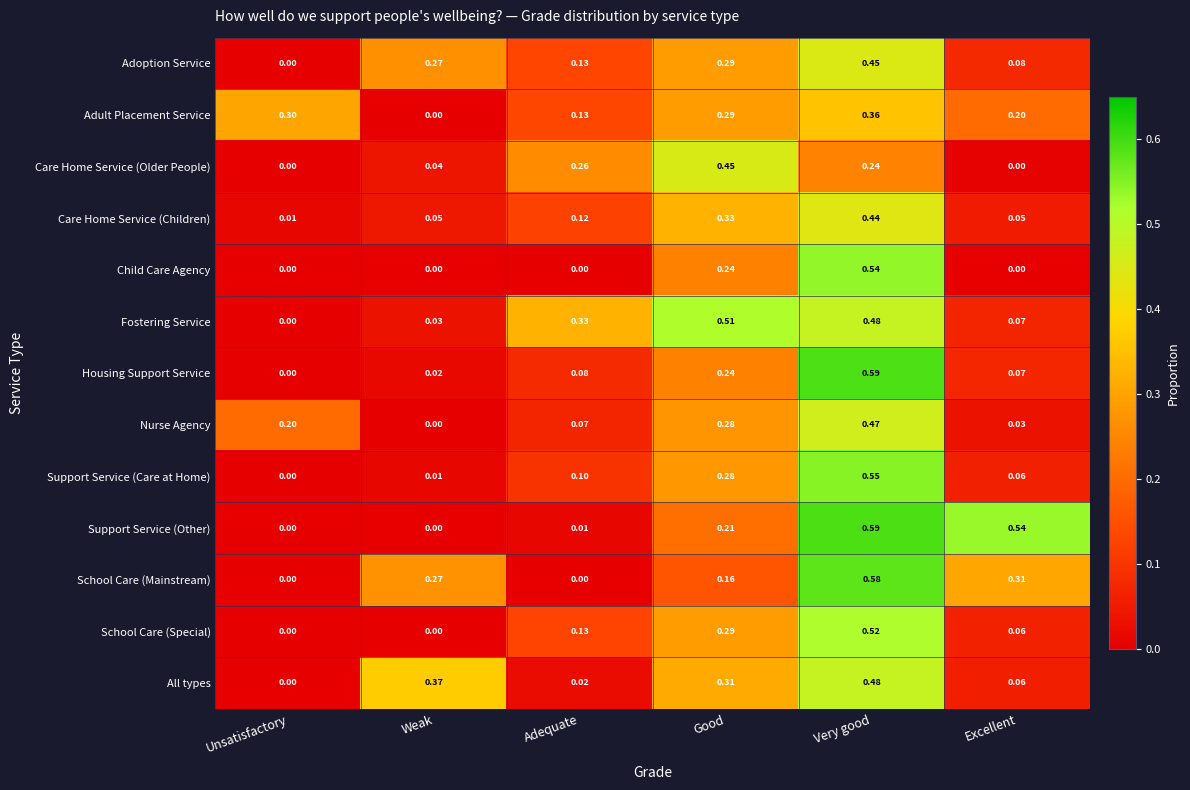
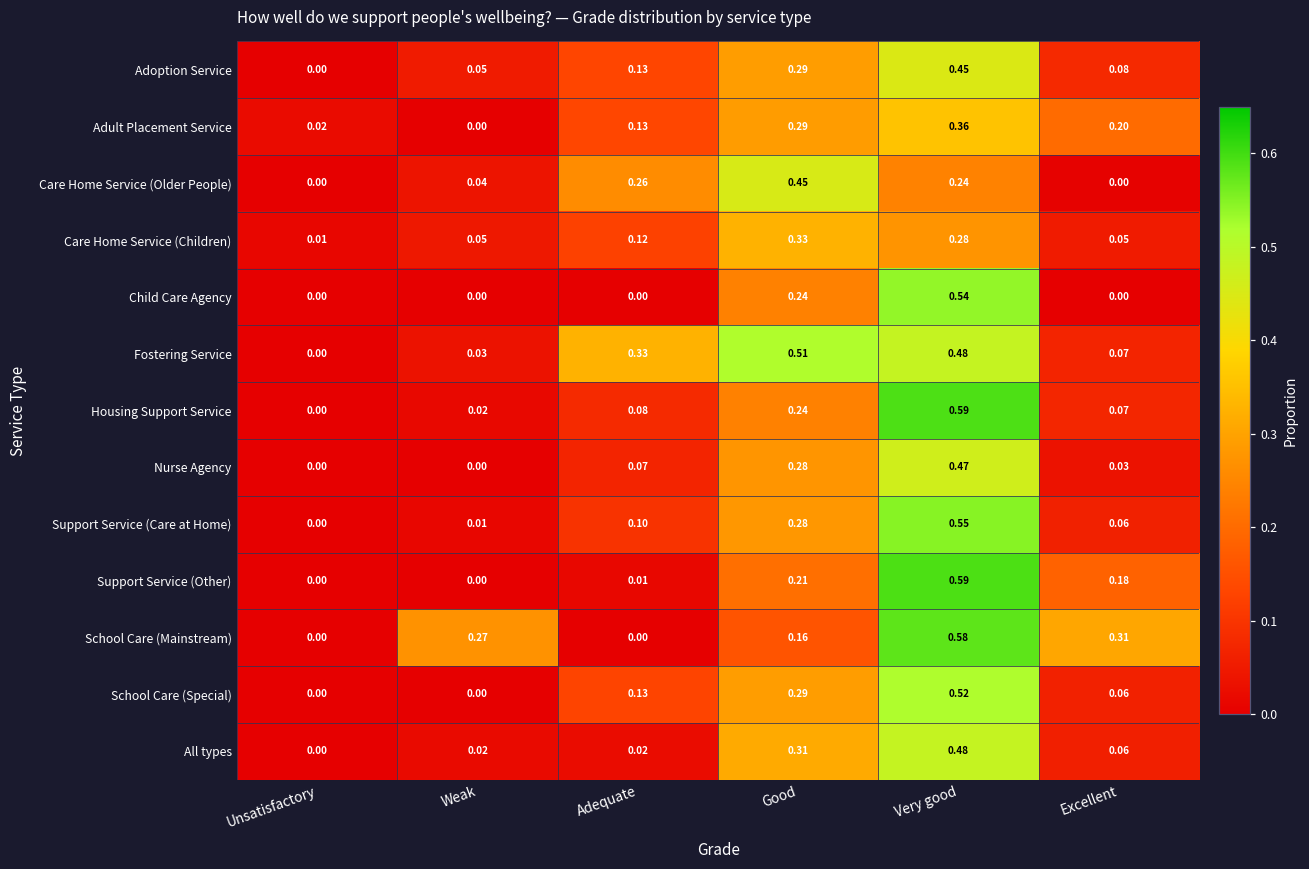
Adoption Service, Weak: 0.27 -> 0.05
Adult Placement Service, Unsatisfactory: 0.30 -> 0.02
Care Home Service (Children), Very good: 0.44 -> 0.28
Nurse Agency, Unsatisfactory: 0.20 -> 0.00
Support Service (Other), Excellent: 0.54 -> 0.18
All types, Weak: 0.37 -> 0.02
